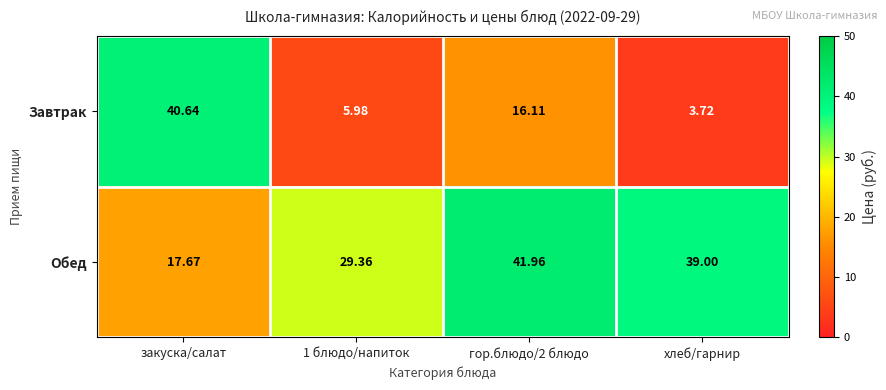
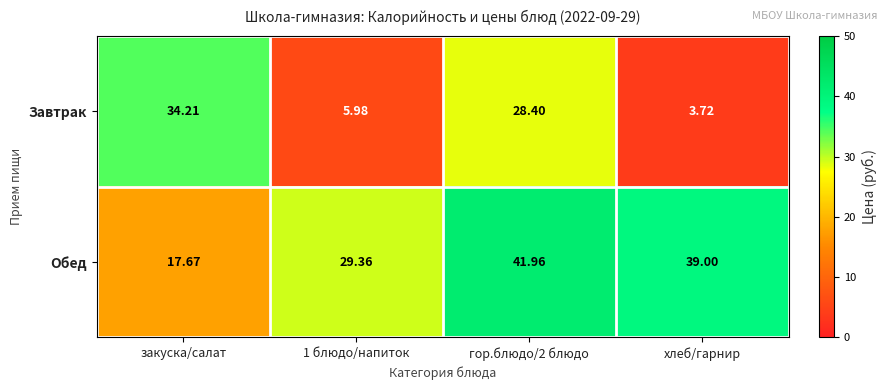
Завтрак, закуска/салат: 40.64 -> 34.21
Завтрак, гор.блюдо/2 блюдо: 16.11 -> 28.40
